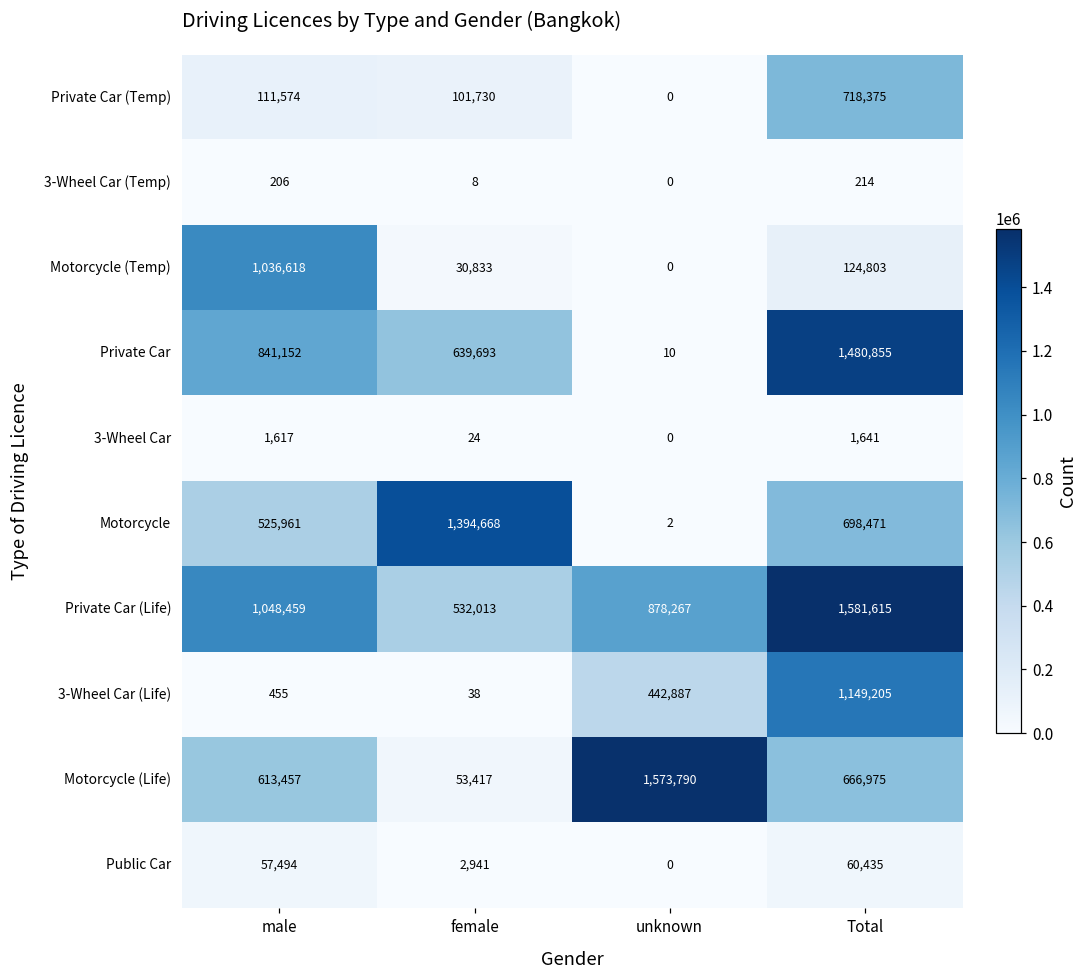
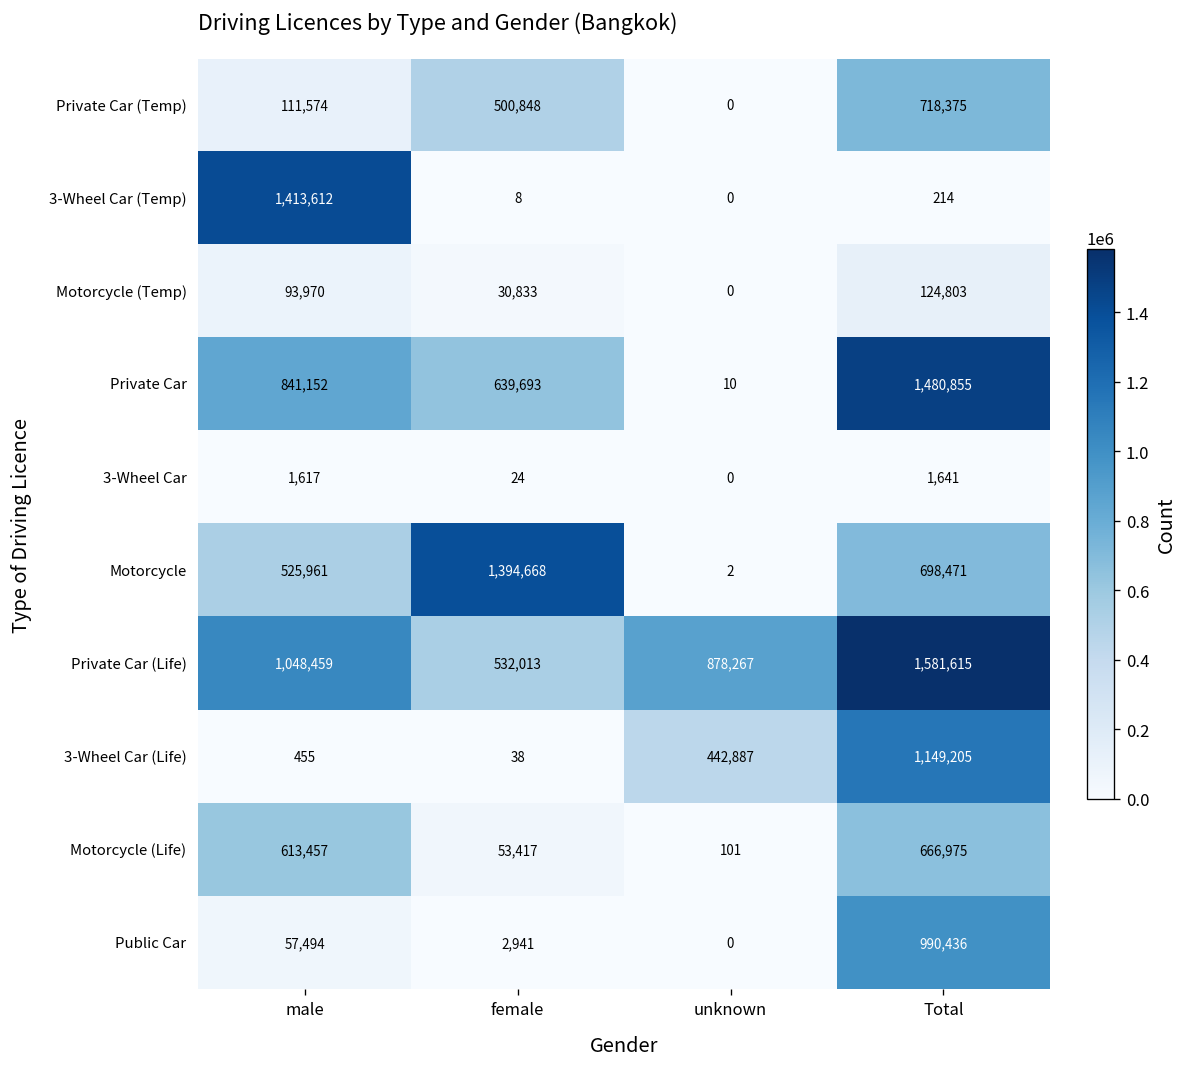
Private Car (Temp), female: 101,730 -> 500,848
3-Wheel Car (Temp), male: 206 -> 1,413,612
Motorcycle (Temp), male: 1,036,618 -> 93,970
Motorcycle (Life), unknown: 1,573,790 -> 101
Public Car, Total: 60,435 -> 990,436
